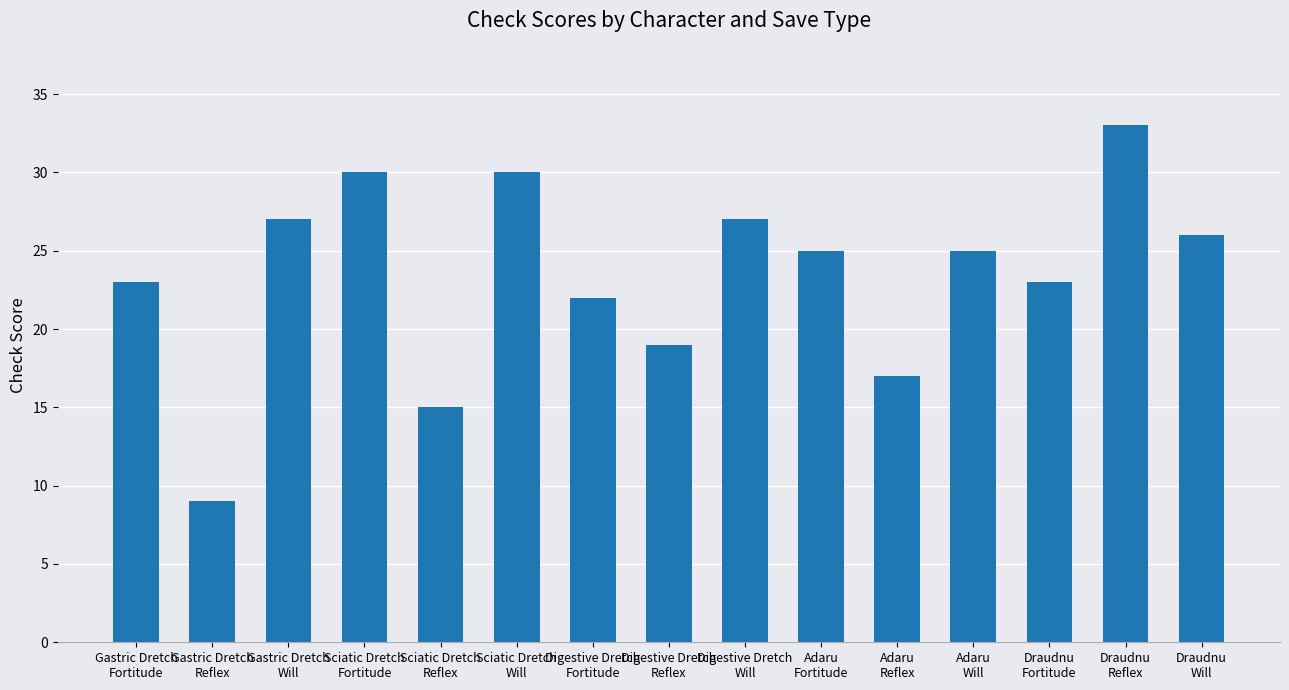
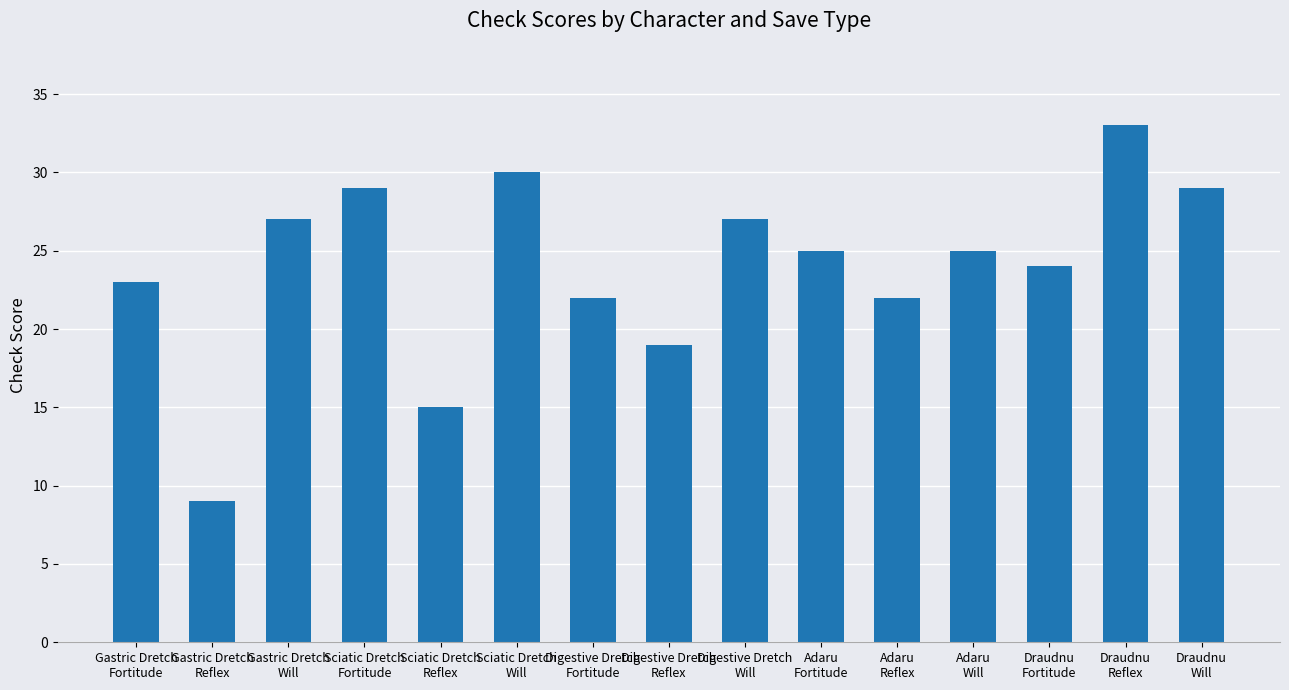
Sciatic Dretch Fortitude: 30 -> 29
Adaru Reflex: 17 -> 22
Draudnu Fortitude: 23 -> 24
Draudnu Will: 26 -> 29
